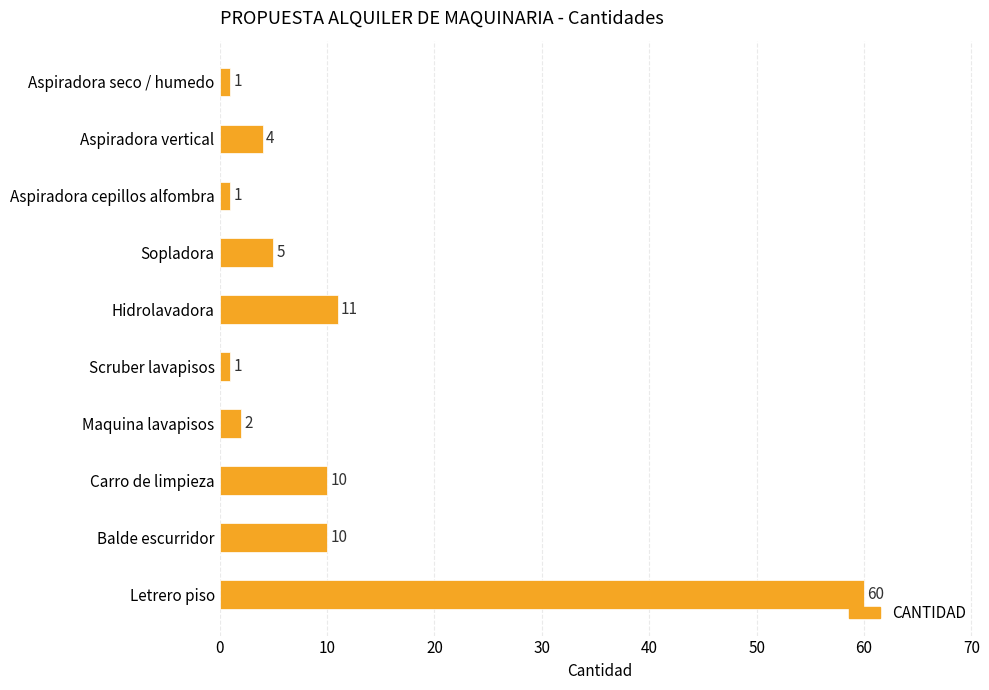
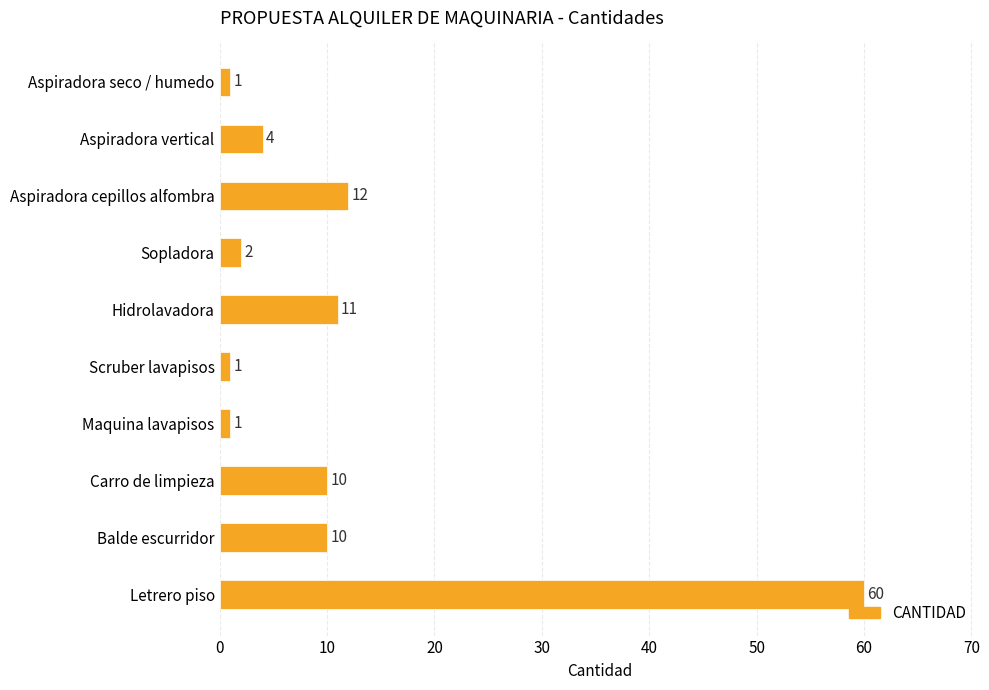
Aspiradora cepillos alfombra: 1 -> 12
Sopladora: 5 -> 2
Maquina lavapisos: 2 -> 1
